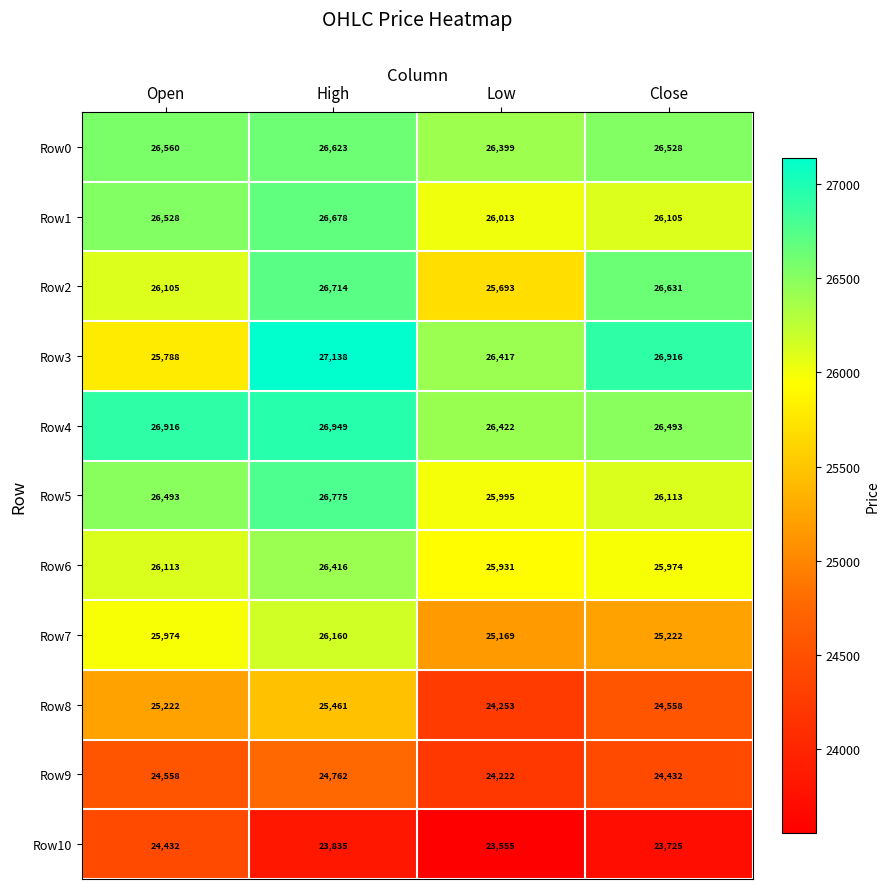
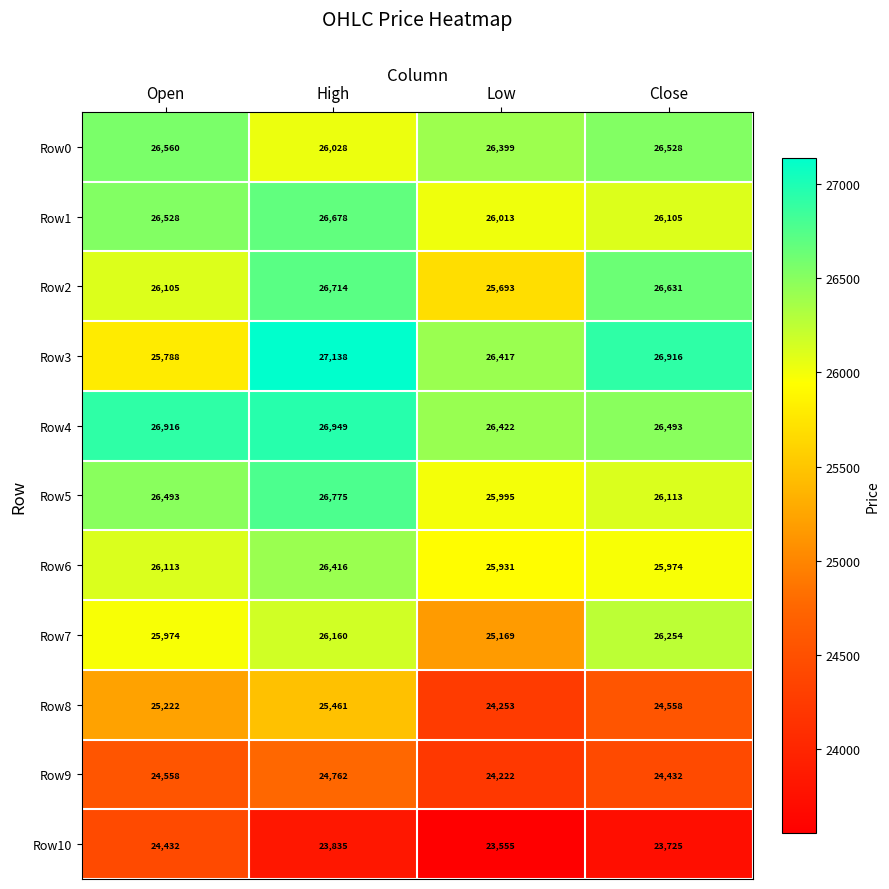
Row0, High: 26,623 -> 26,028
Row7, Close: 25,222 -> 26,254
